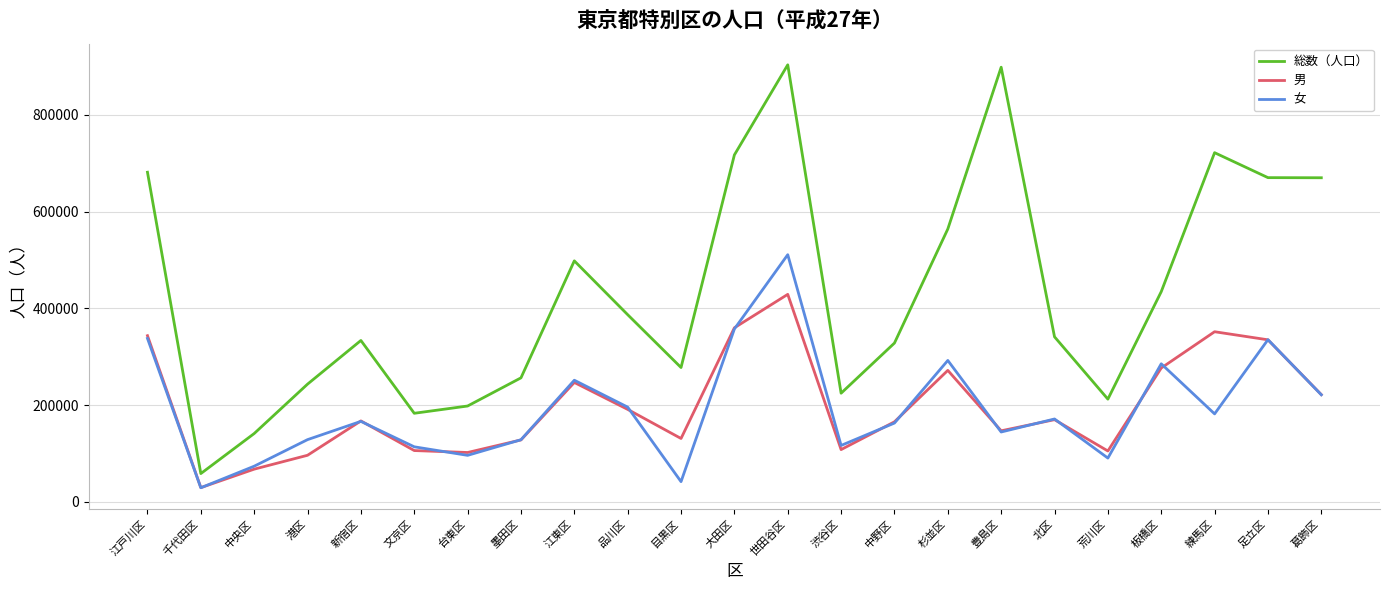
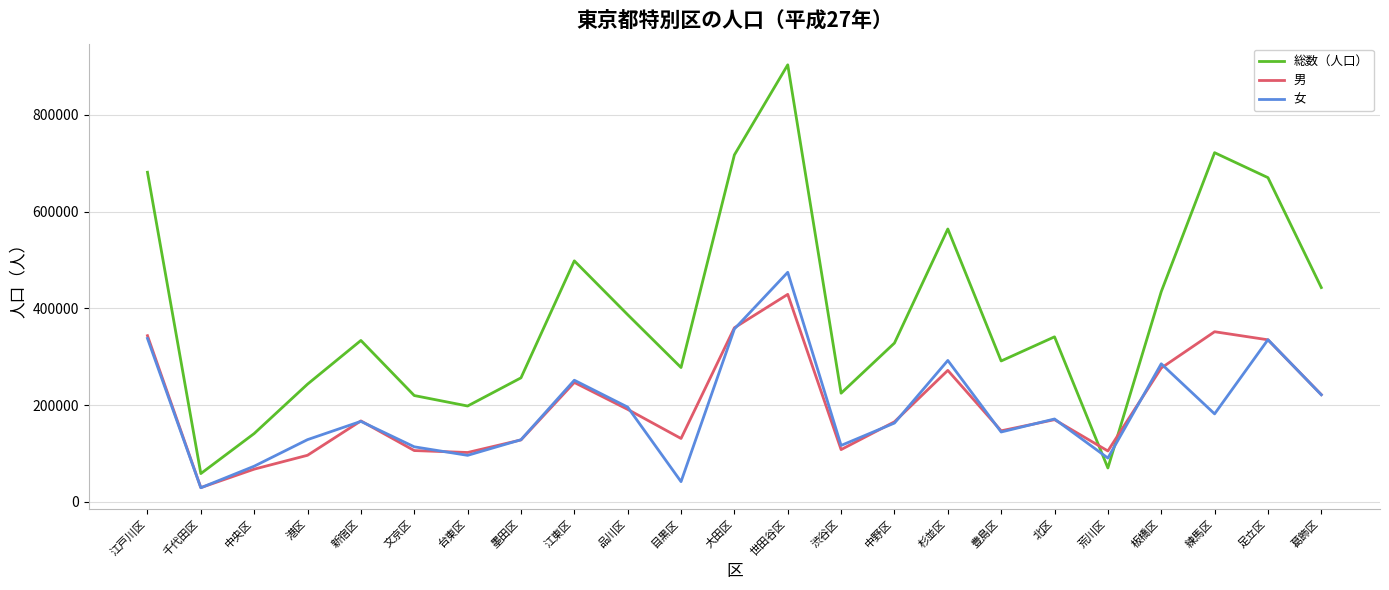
総数（人口）, 文京区: 180000 -> 220000
女, 世田谷区: 510000 -> 470000
総数（人口）, 豊島区: 900000 -> 290000
総数（人口）, 荒川区: 210000 -> 70000
総数（人口）, 葛飾区: 670000 -> 440000
